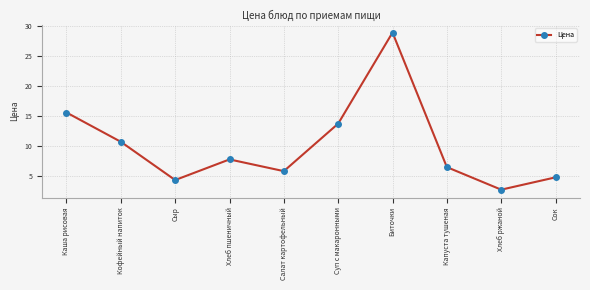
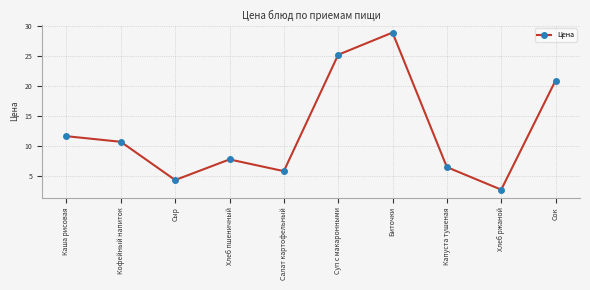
Каша рисовая: 16 -> 12
Суп с макаронными: 14 -> 25
Сок: 5 -> 21
